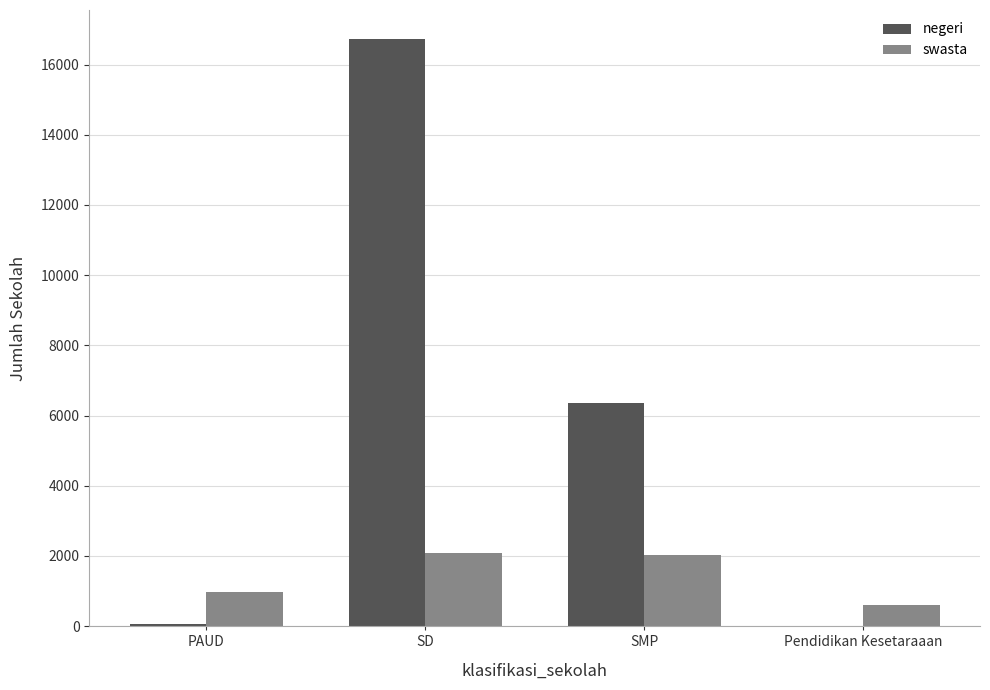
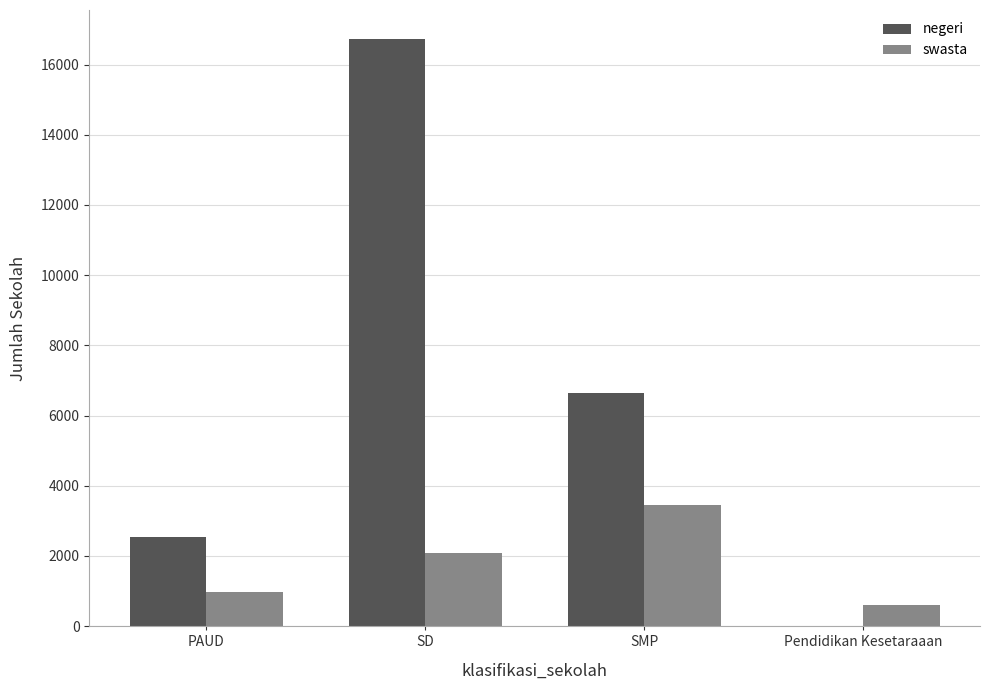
negeri, PAUD: 100 -> 2600
negeri, SMP: 6300 -> 6600
swasta, SMP: 2000 -> 3400
